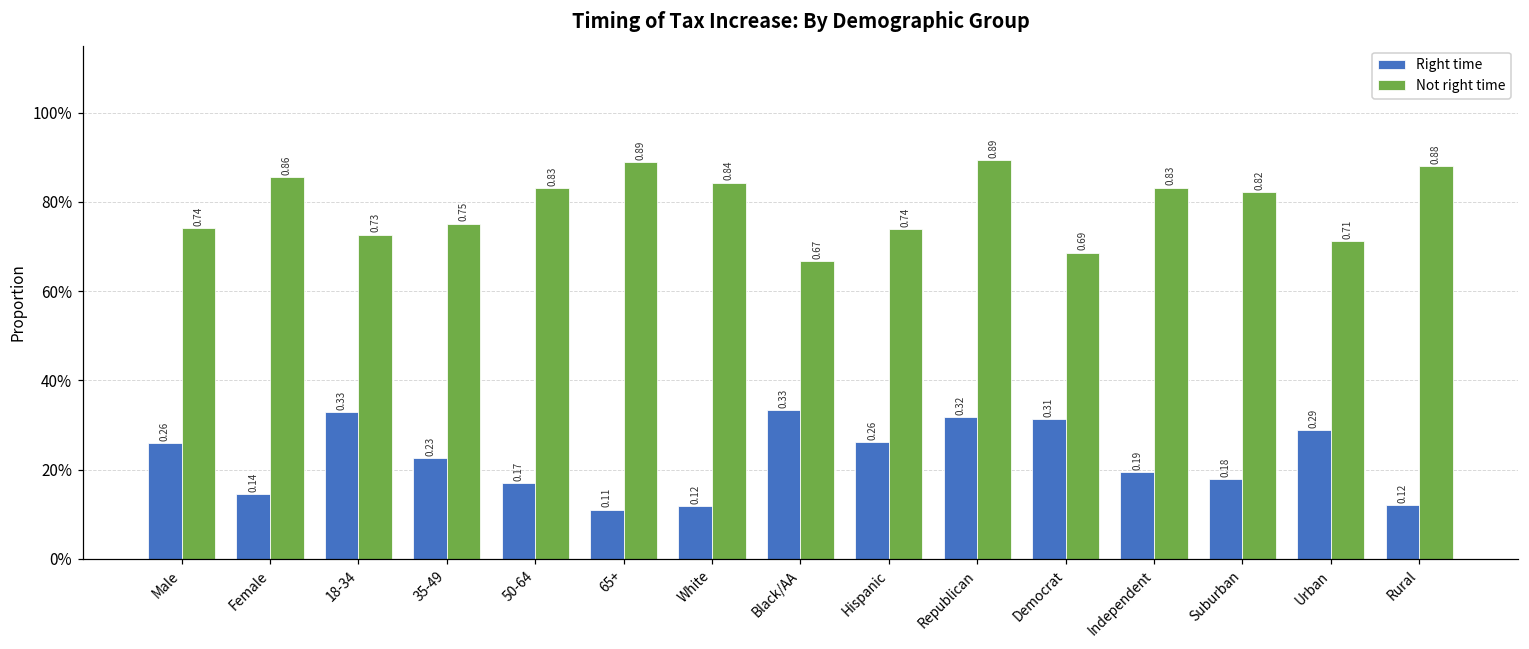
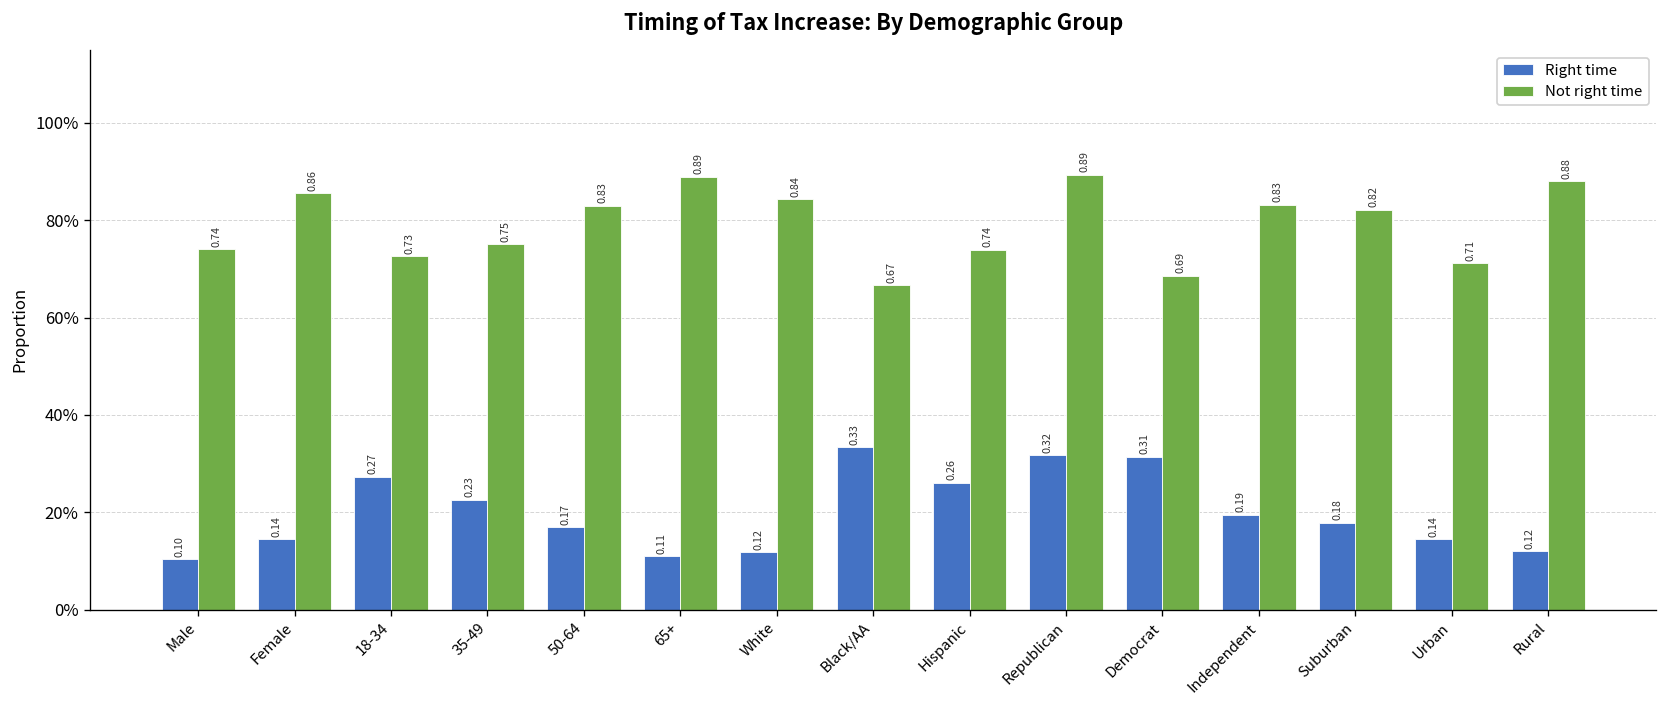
Right time, Male: 0.26 -> 0.10
Right time, 18-34: 0.33 -> 0.27
Right time, Urban: 0.29 -> 0.14
